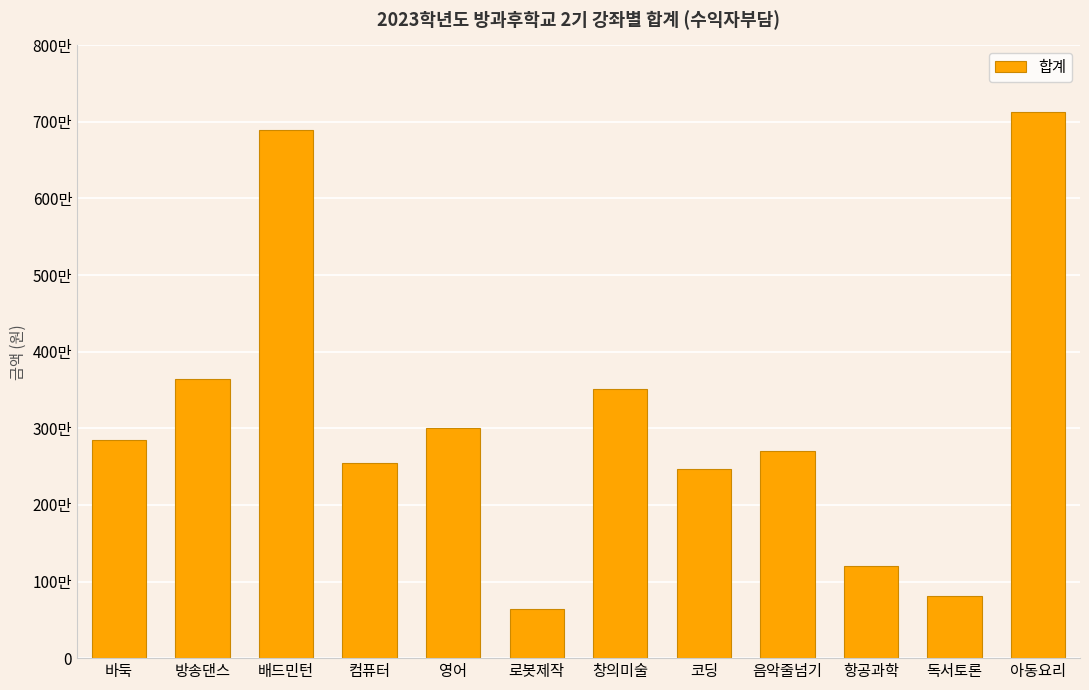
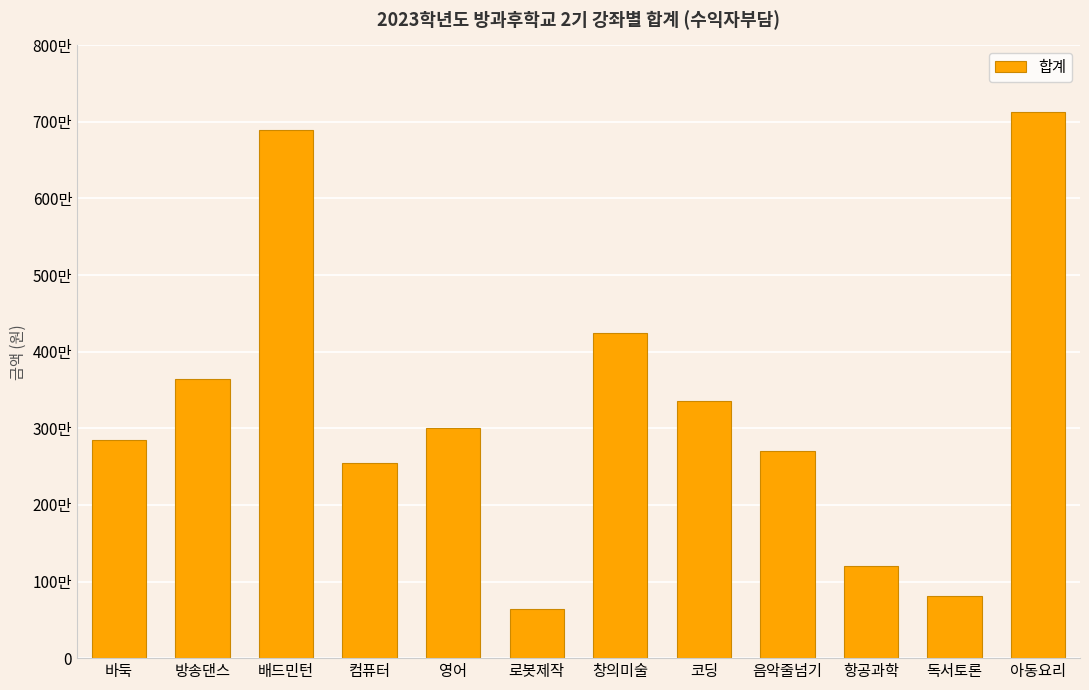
창의미술: 350만 -> 420만
코딩: 250만 -> 340만
